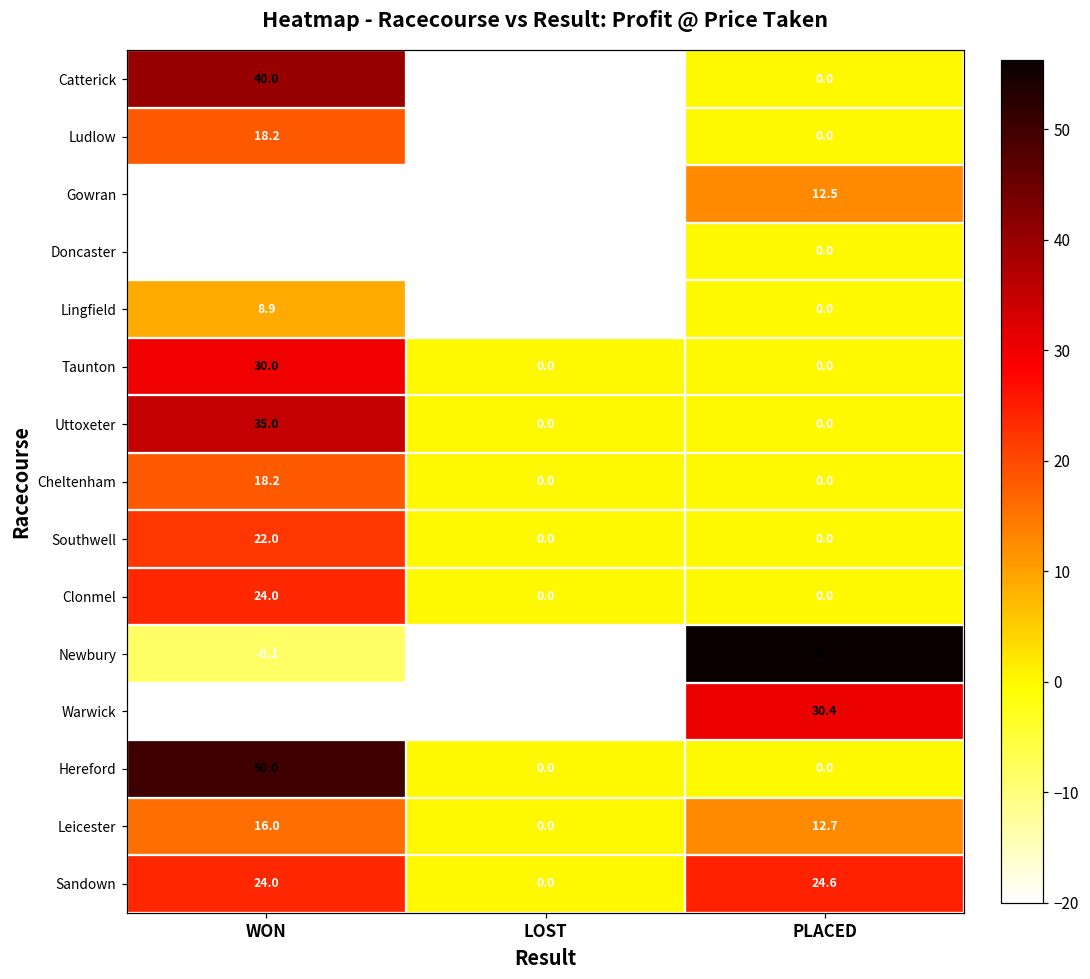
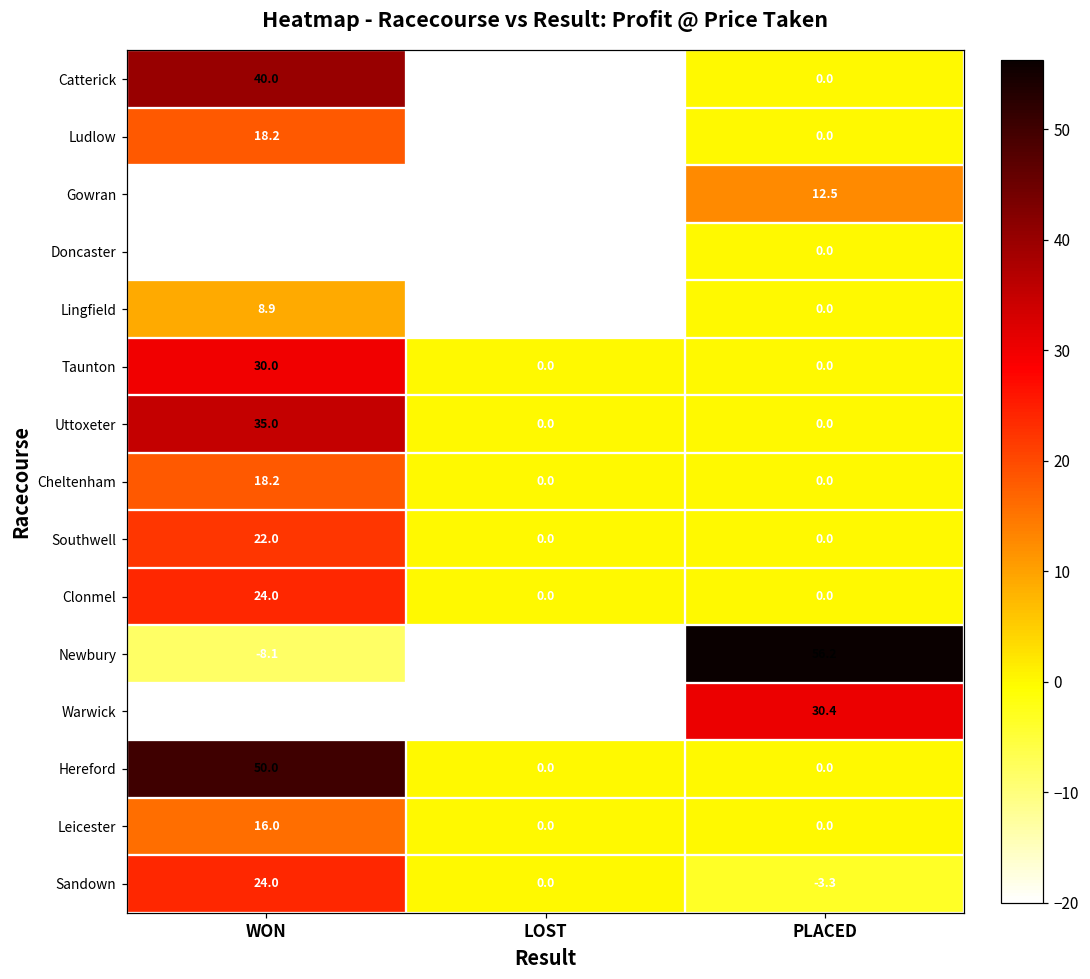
Leicester, PLACED: 12.7 -> 0.0
Sandown, PLACED: 24.6 -> -3.3
